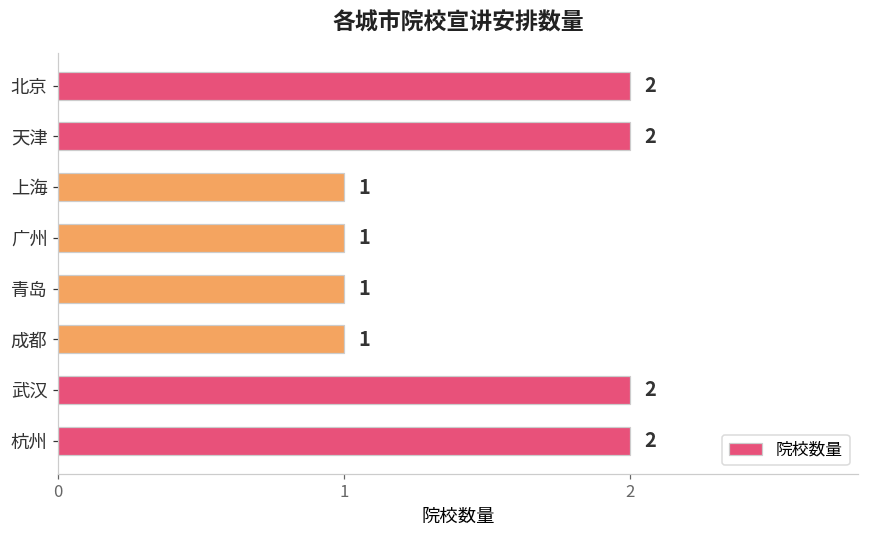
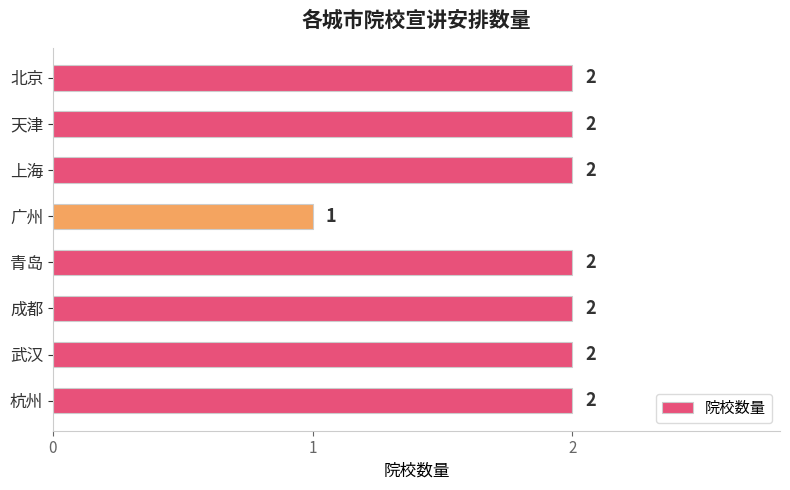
上海: 1 -> 2
青岛: 1 -> 2
成都: 1 -> 2
